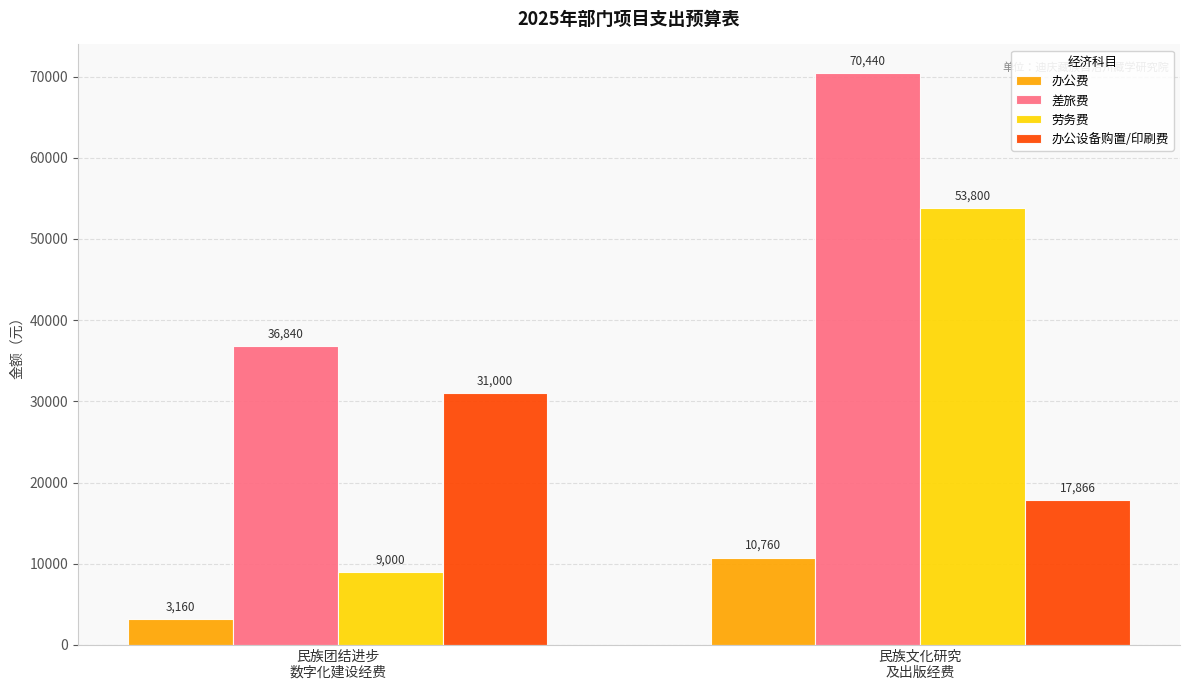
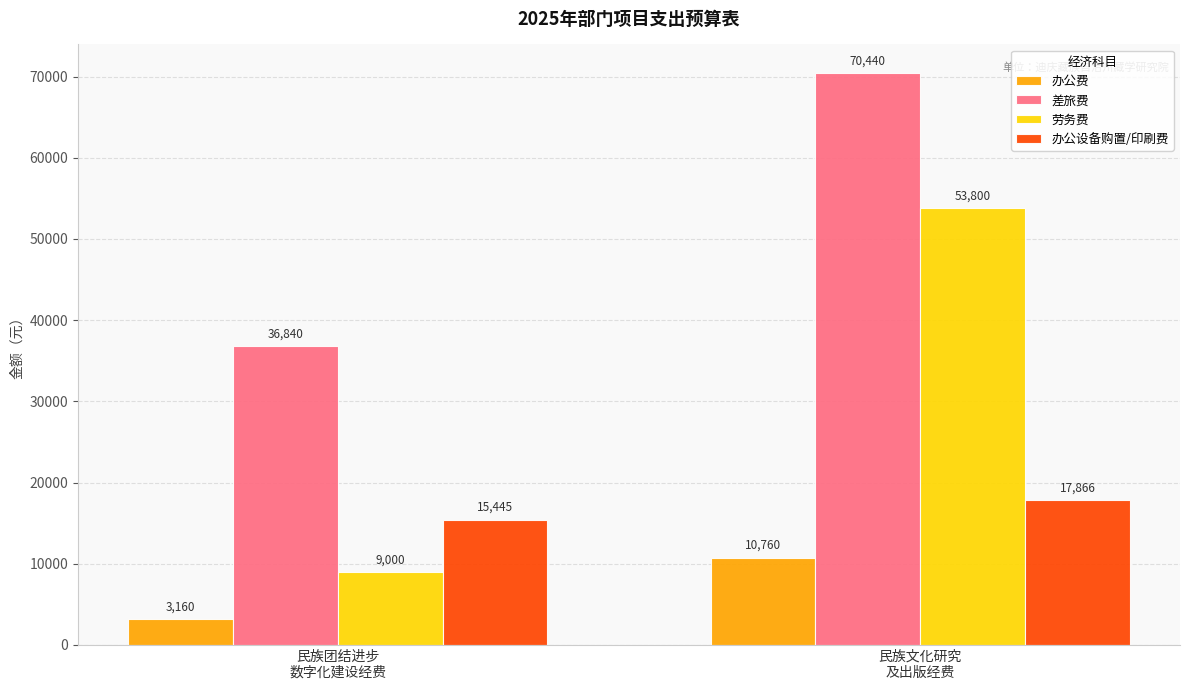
办公设备购置/印刷费, 民族团结进步 数字化建设经费: 31,000 -> 15,445
